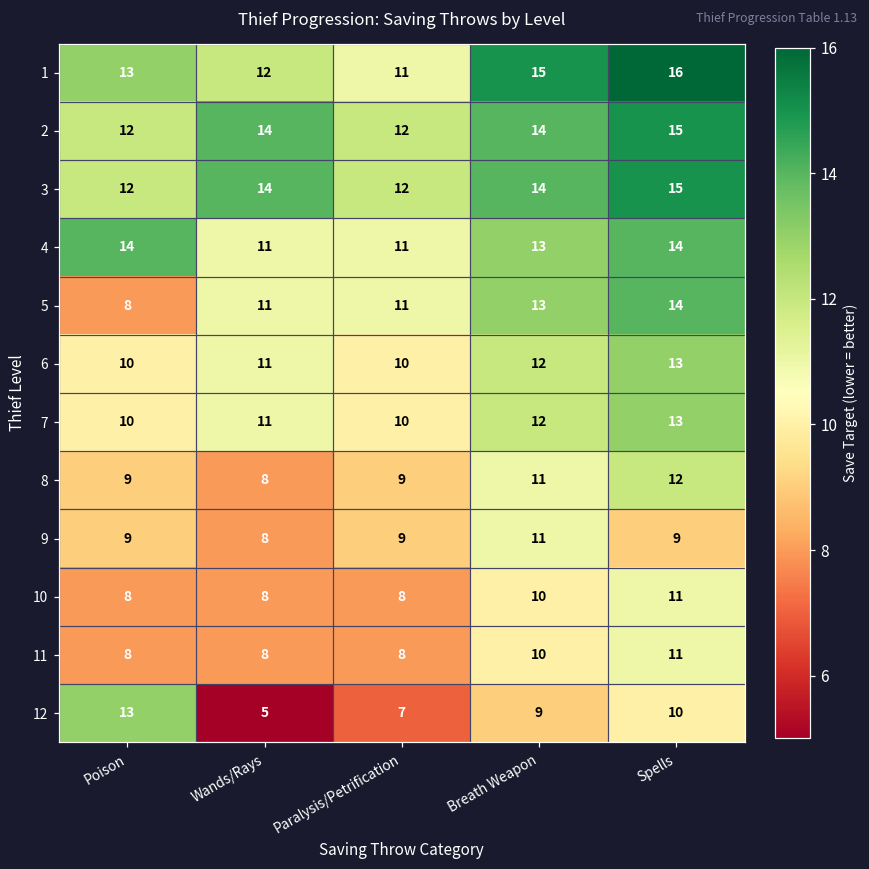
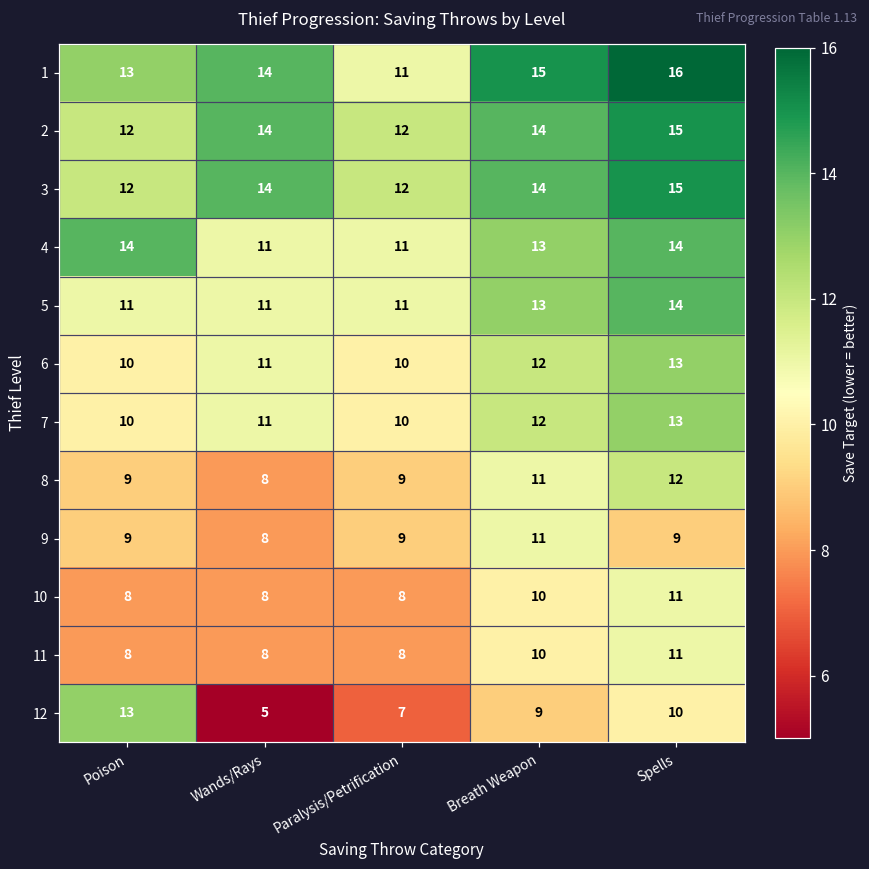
1, Wands/Rays: 12 -> 14
5, Poison: 8 -> 11
